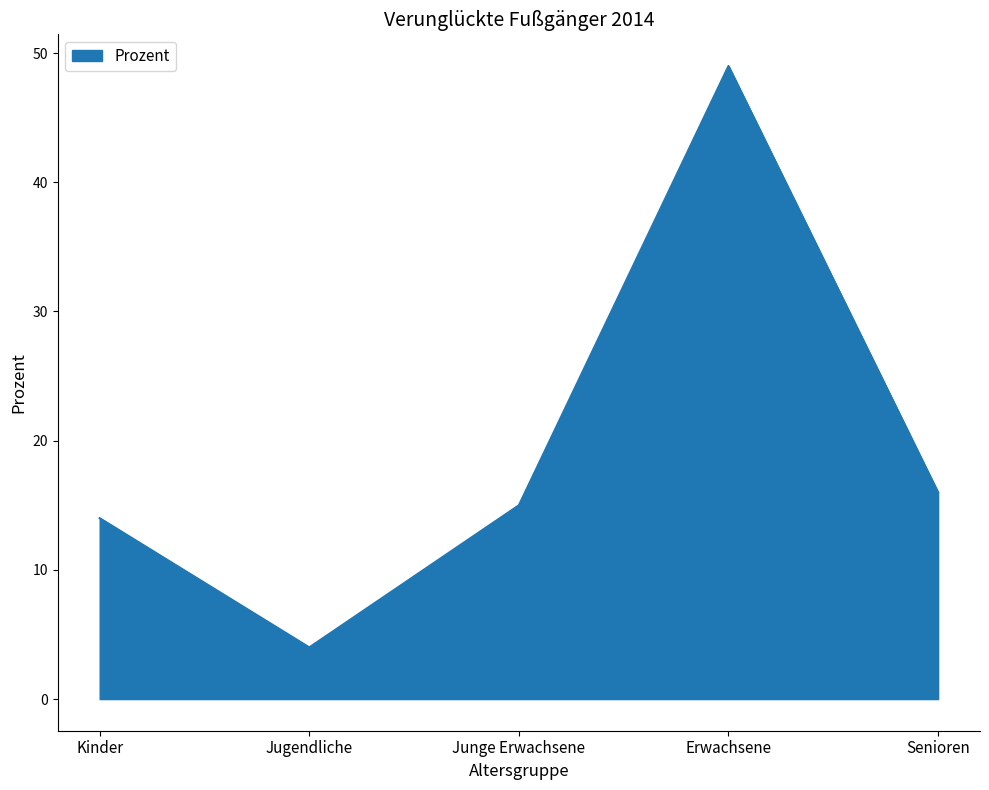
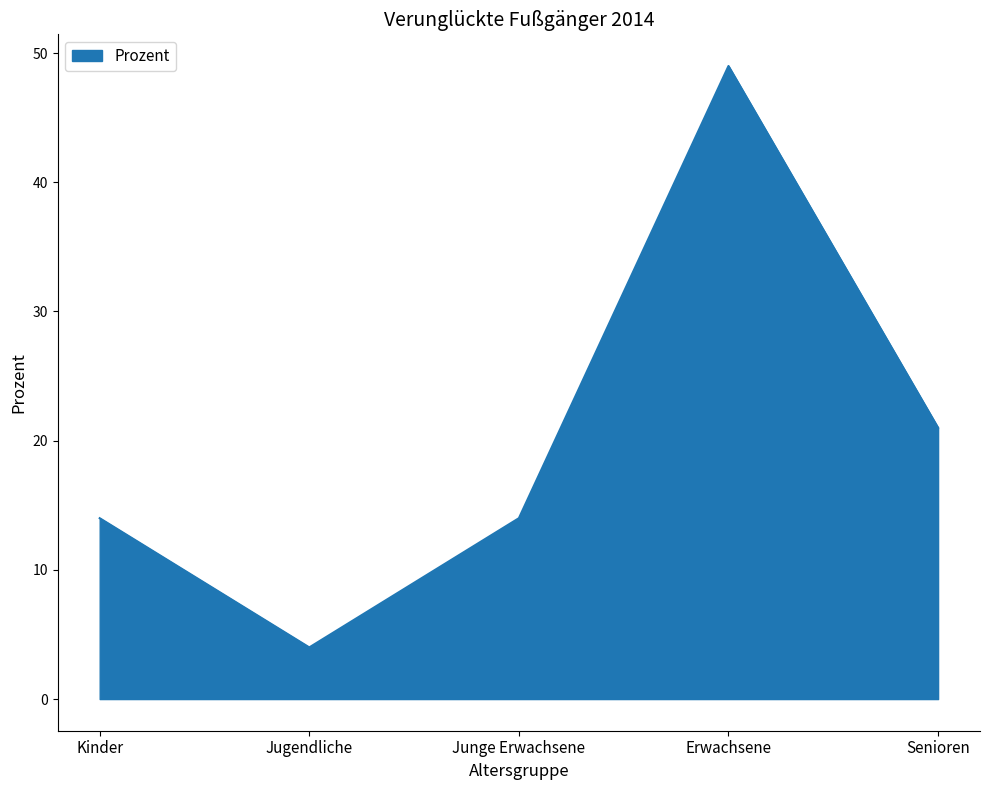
Junge Erwachsene: 15 -> 14
Senioren: 16 -> 21
